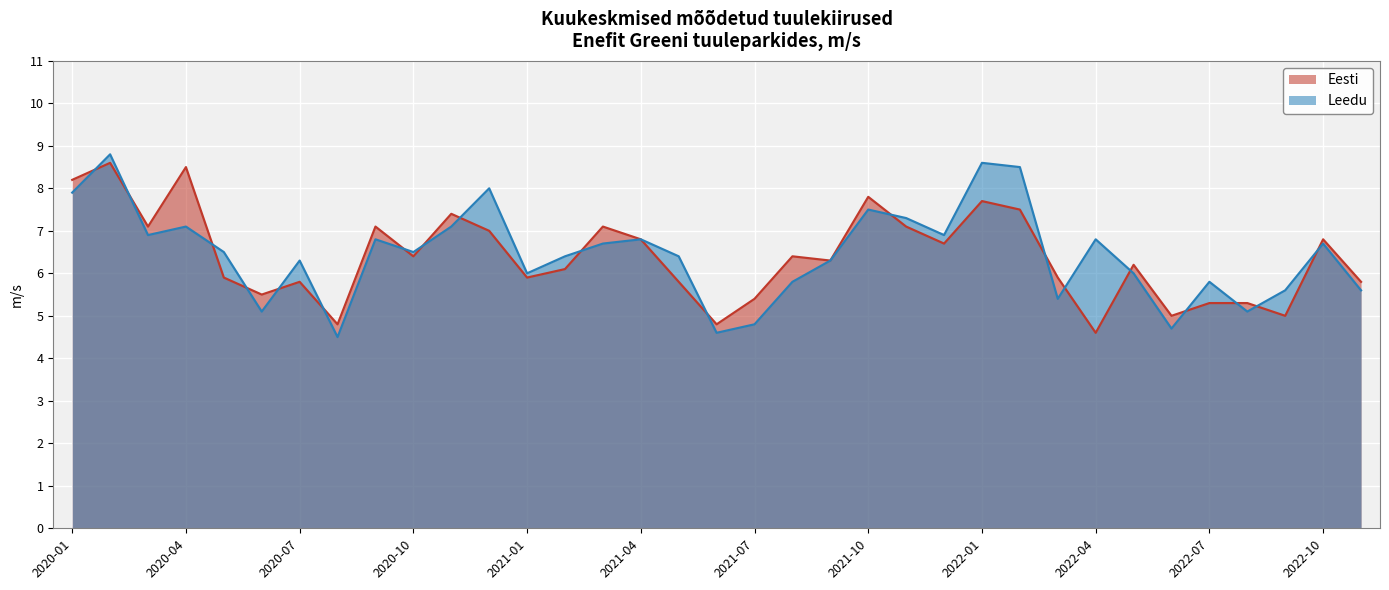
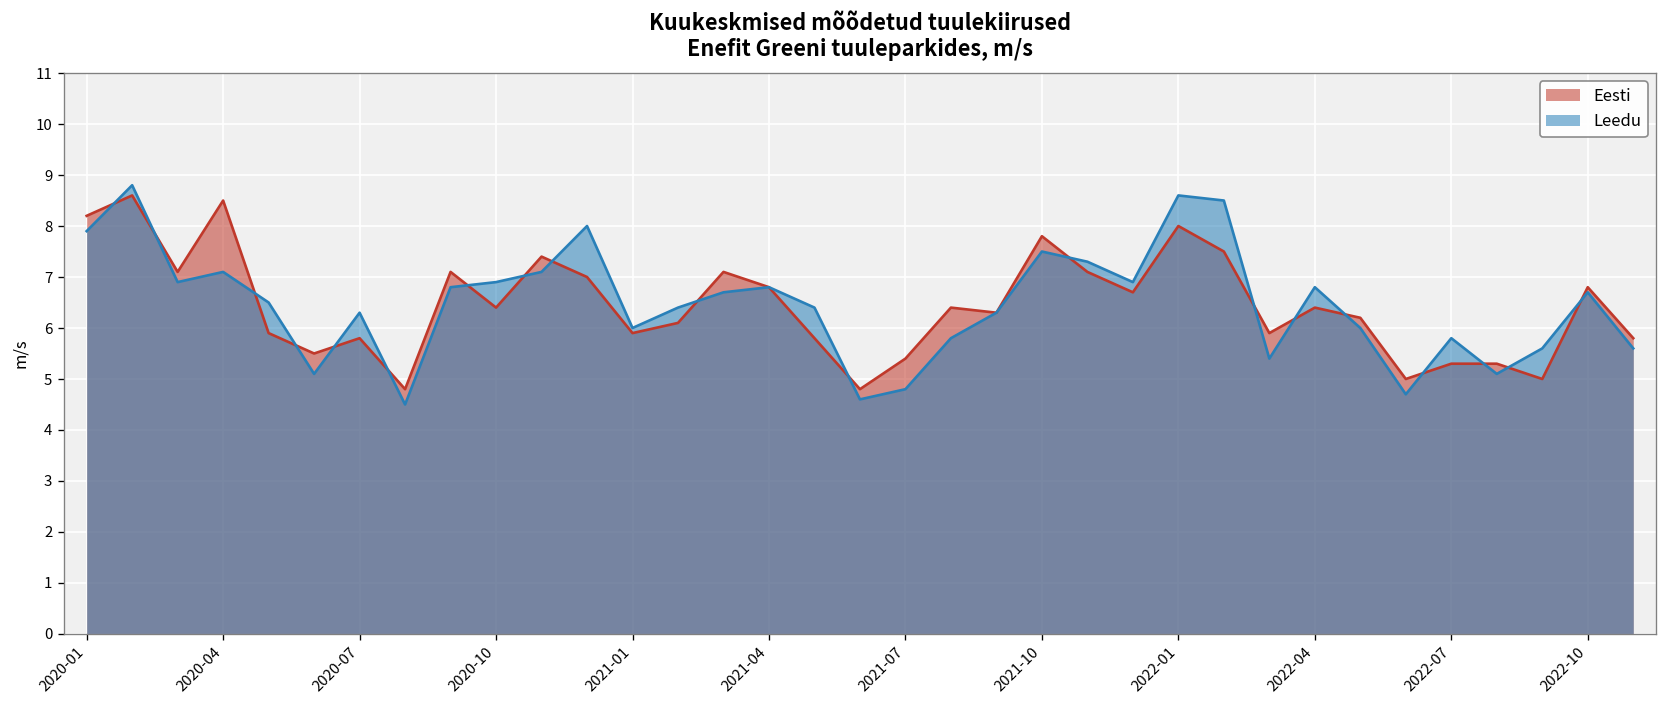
Leedu, 2020-10: 6.5 -> 6.9
Eesti, 2022-01: 7.7 -> 8.0
Eesti, 2022-04: 4.6 -> 6.4
